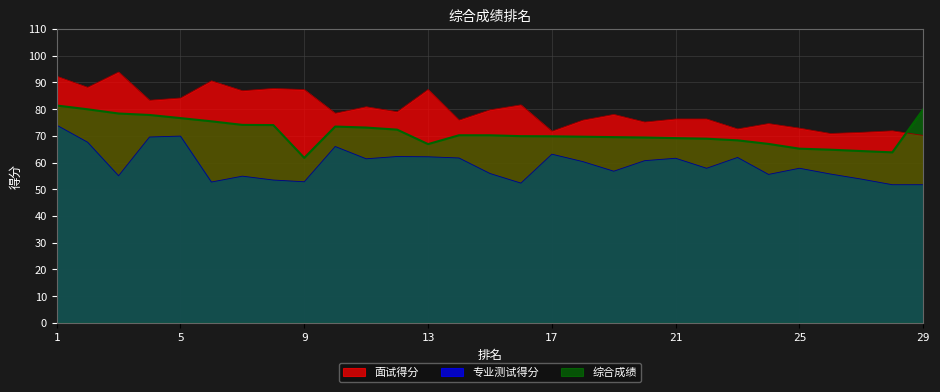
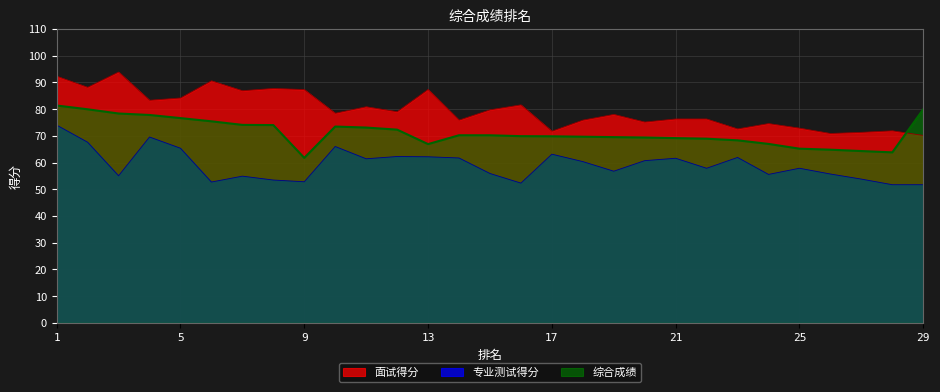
专业测试得分, 5: 70 -> 65
